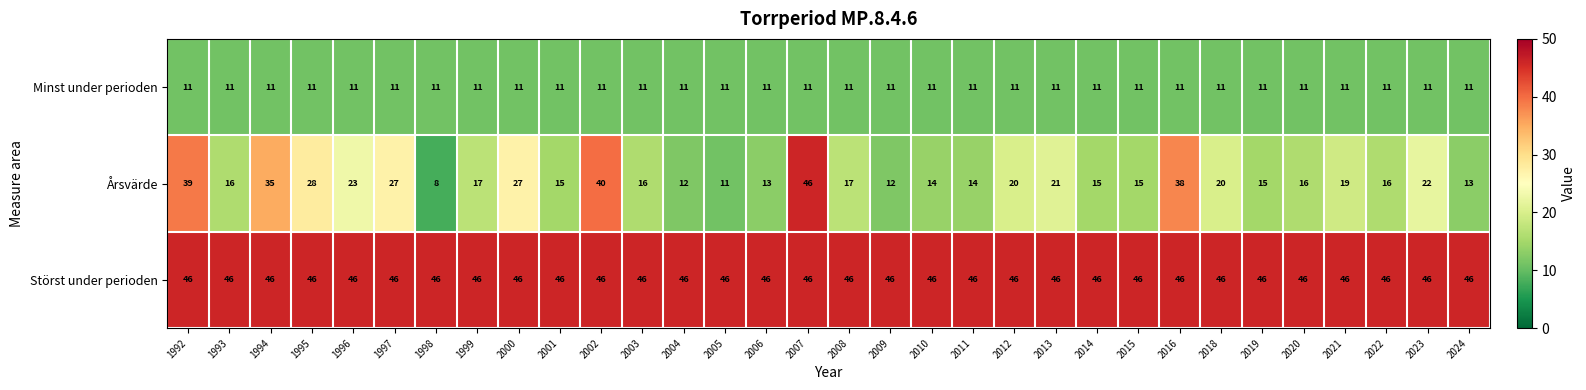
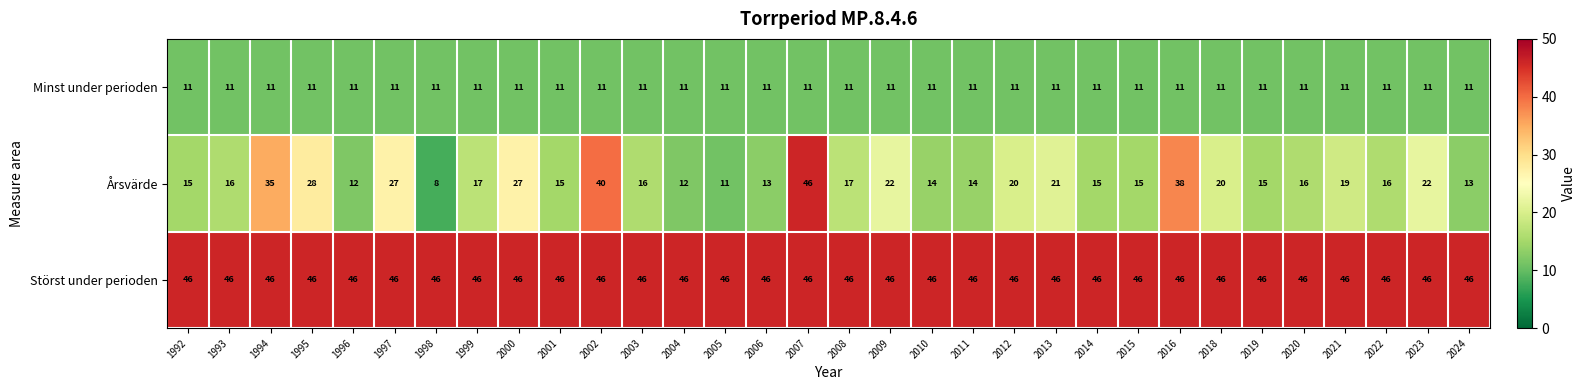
Årsvärde, 1992: 39 -> 15
Årsvärde, 1996: 23 -> 12
Årsvärde, 2009: 12 -> 22
